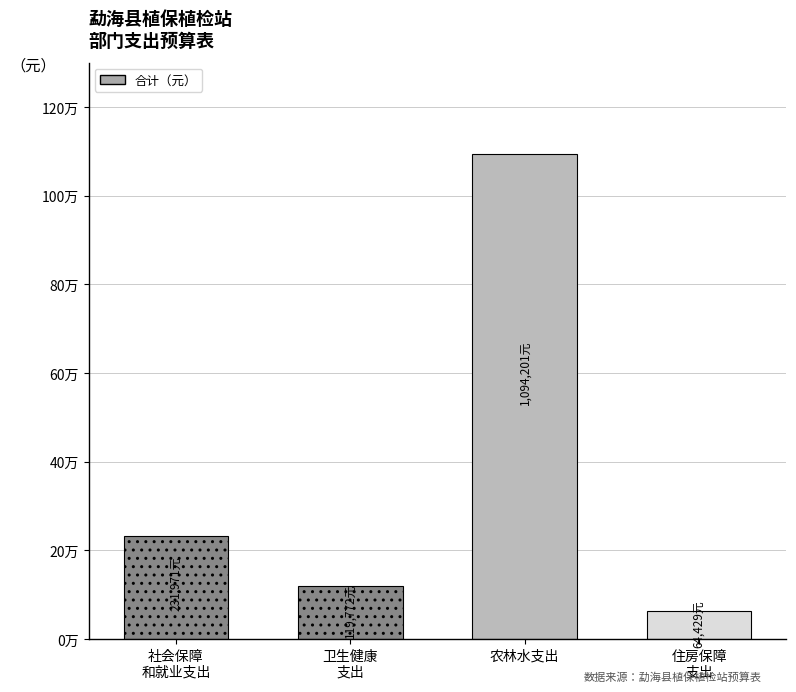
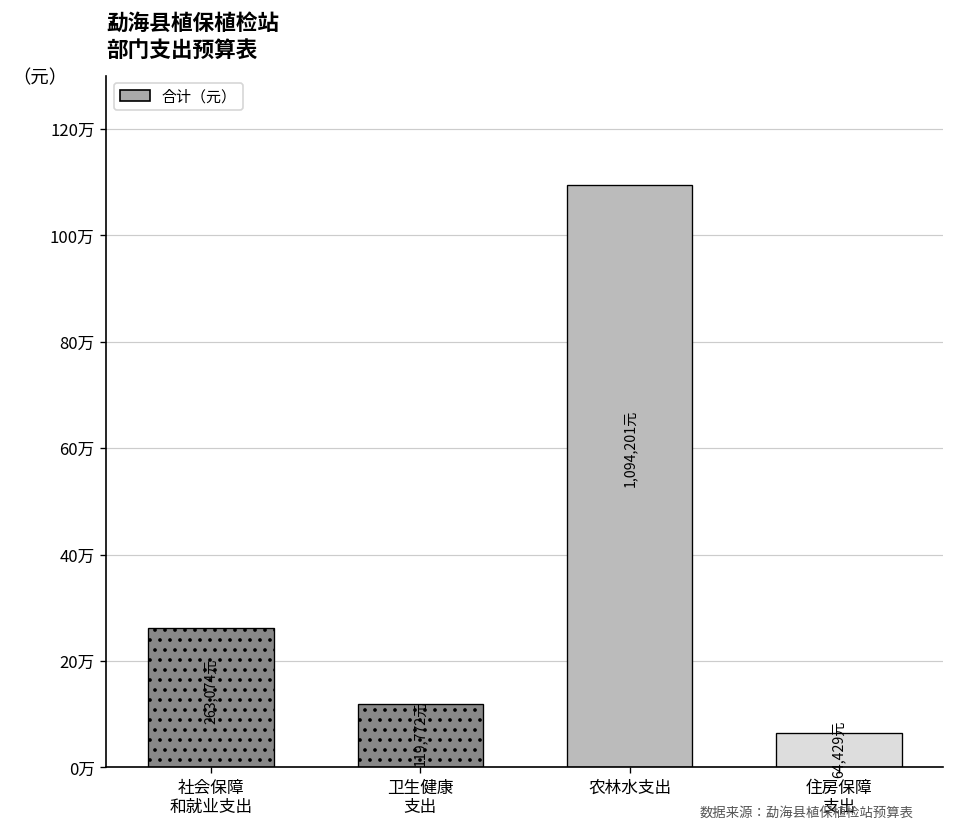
社会保障 和就业支出: 231,971元 -> 263,074元
